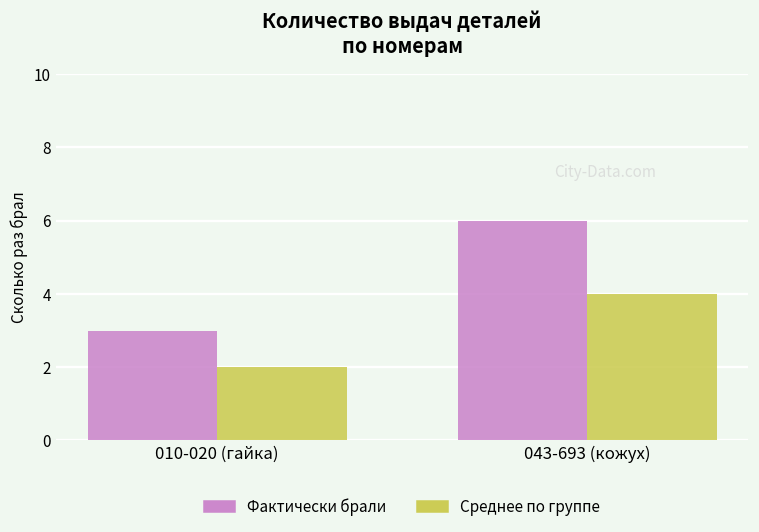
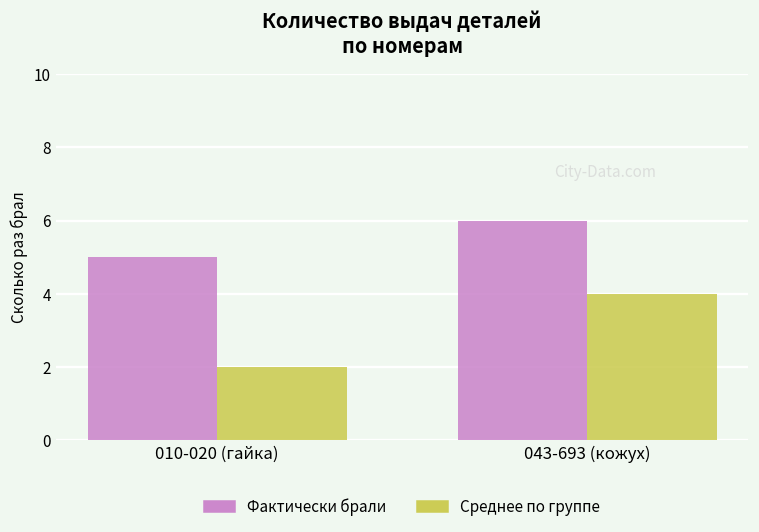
Фактически брали, 010-020 (гайка): 3 -> 5
